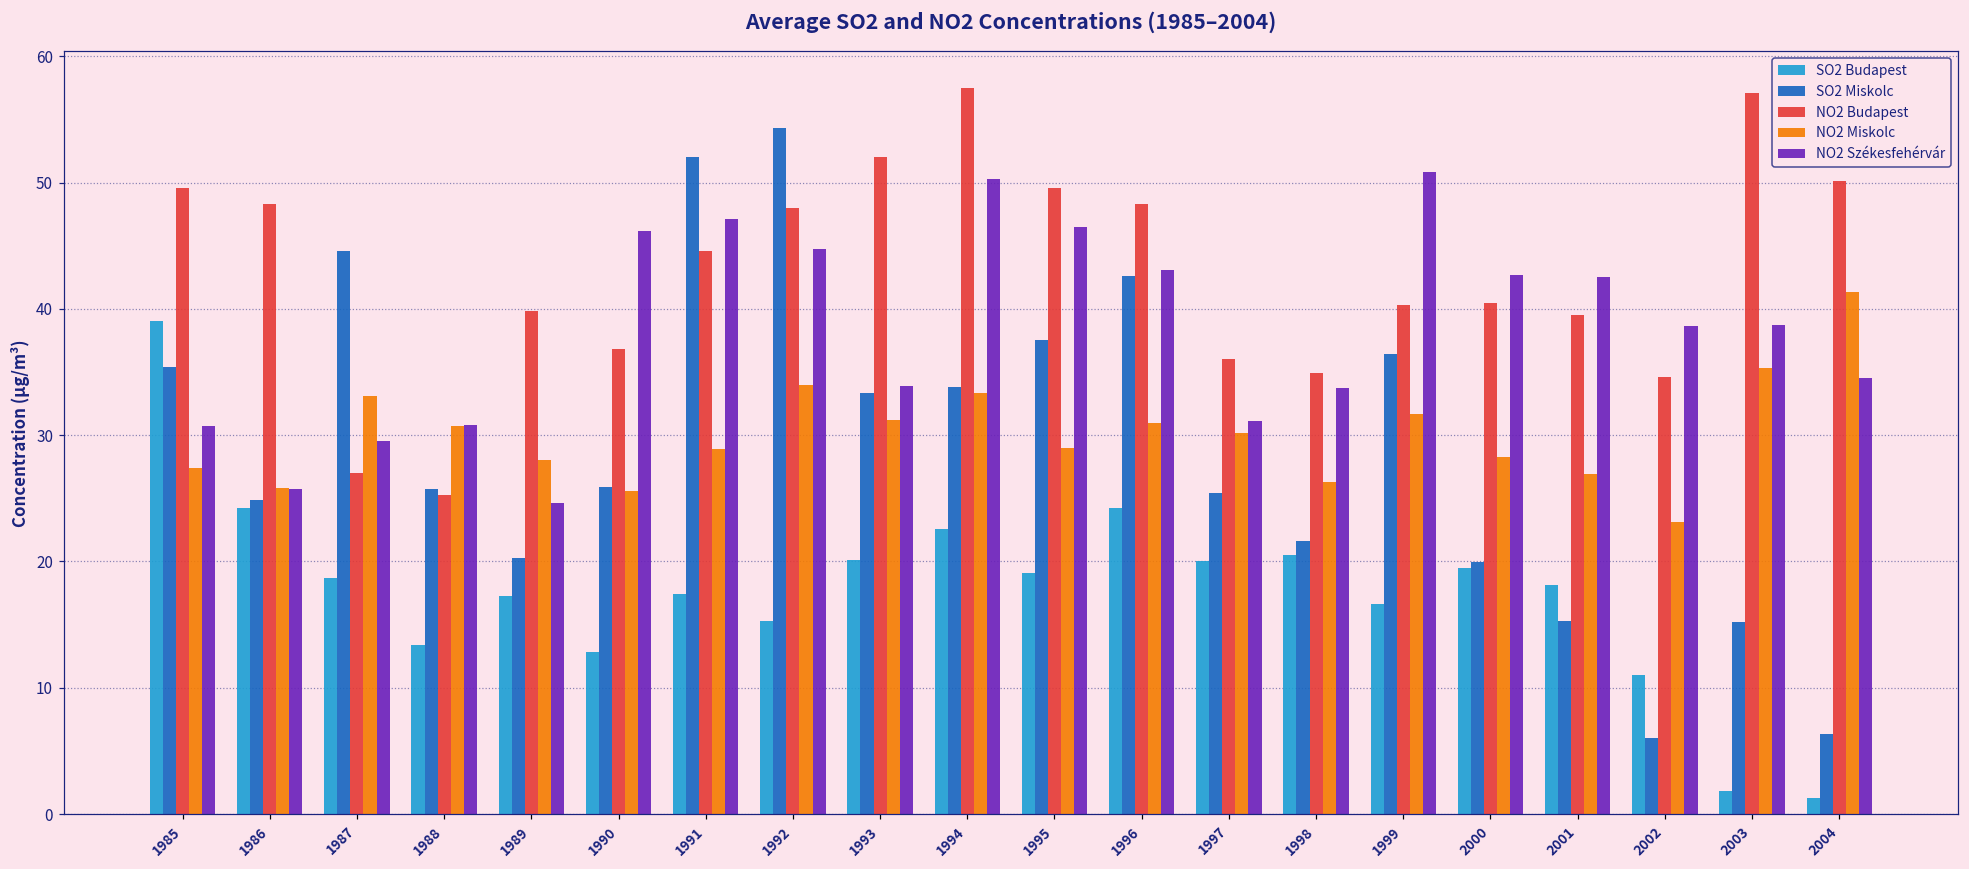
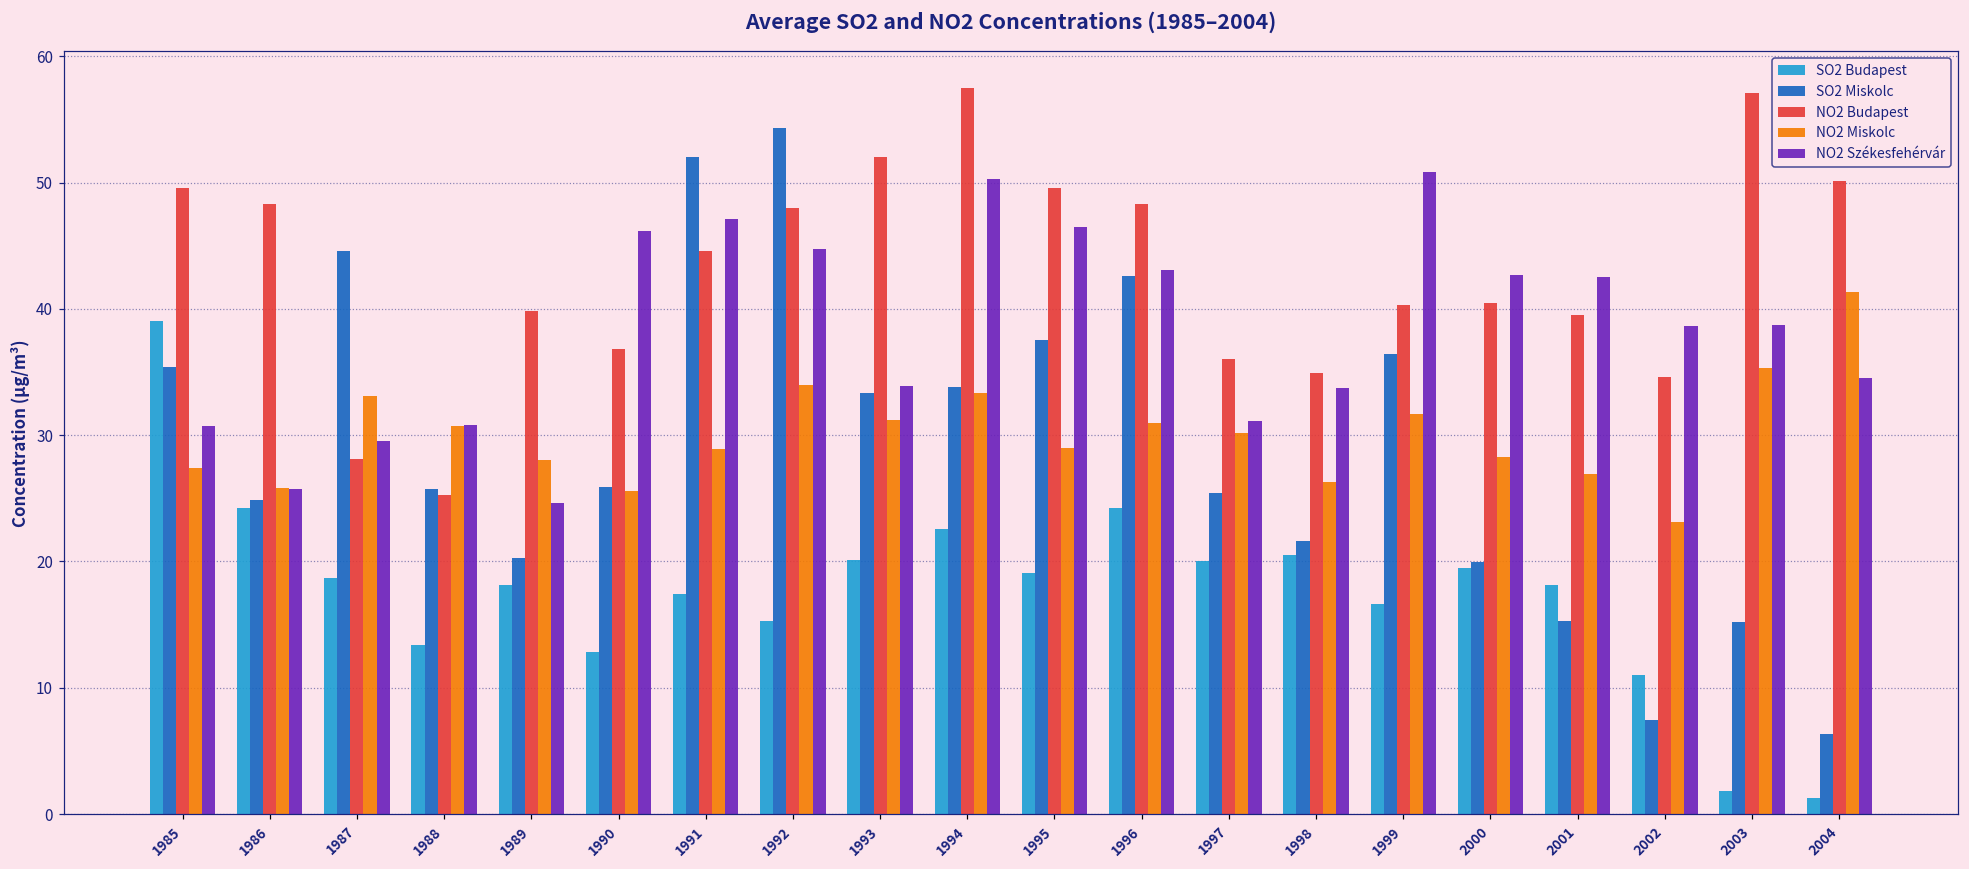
NO2 Budapest, 1987: 27.0 -> 28.1
SO2 Budapest, 1989: 17.3 -> 18.1
SO2 Miskolc, 2002: 6.0 -> 7.4
